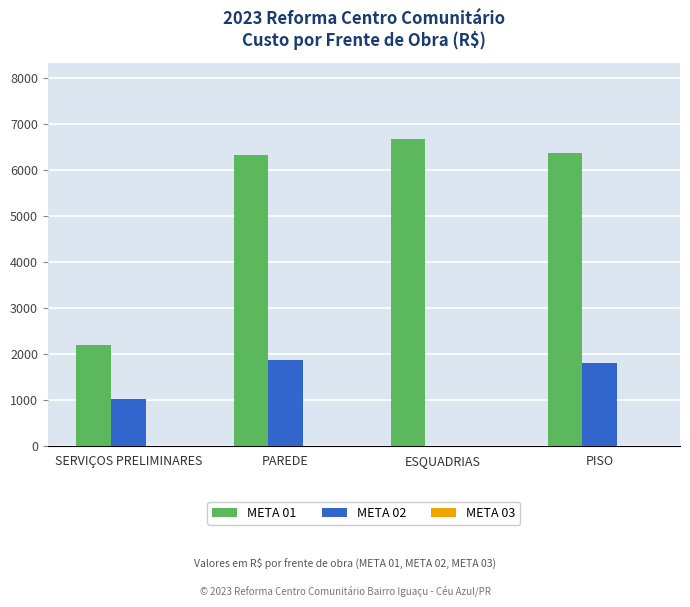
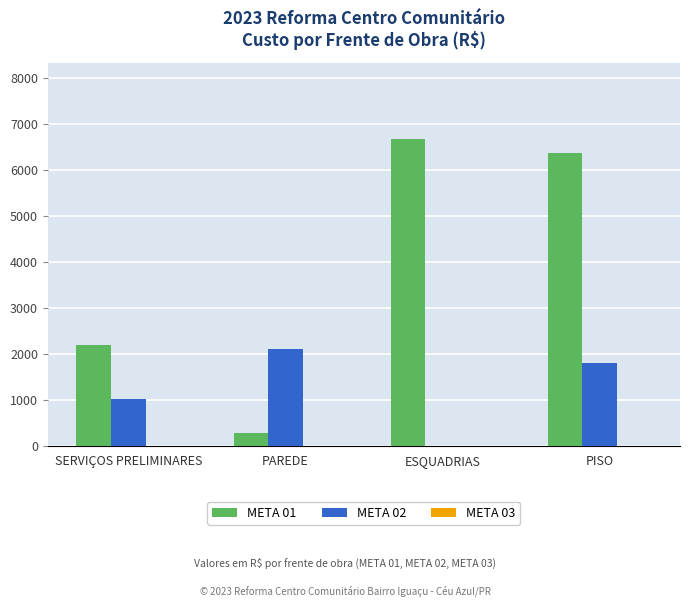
META 01, PAREDE: 6300 -> 300
META 02, PAREDE: 1900 -> 2100
